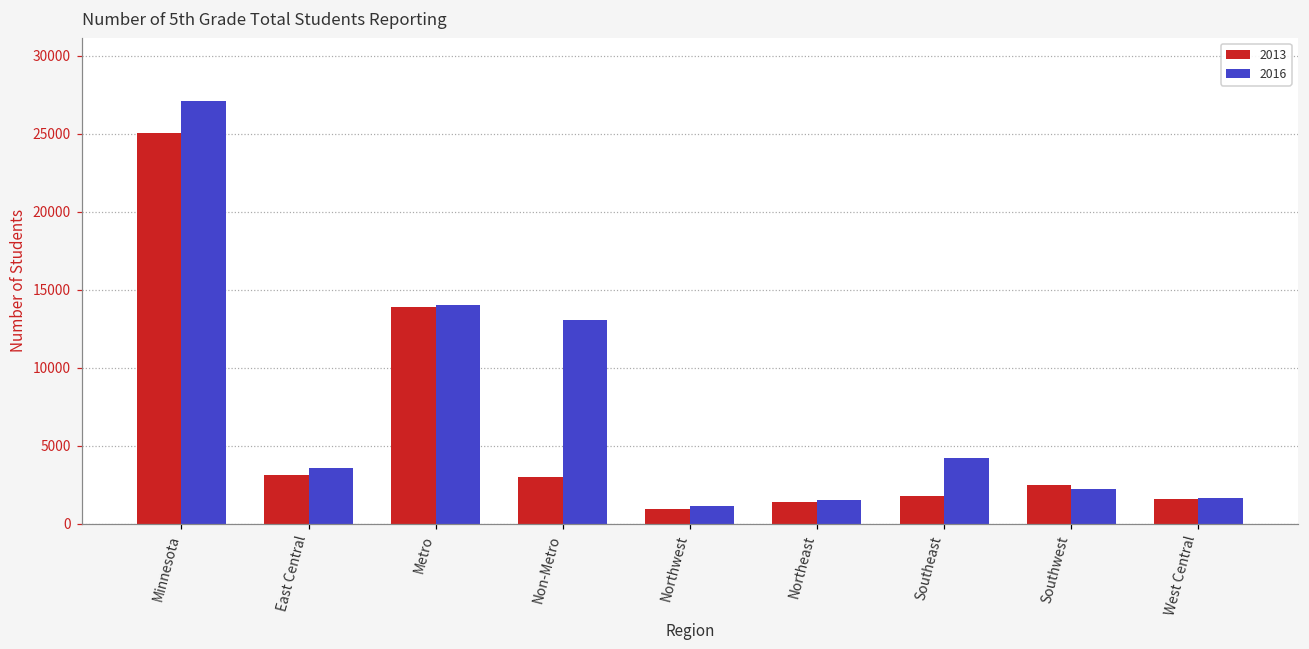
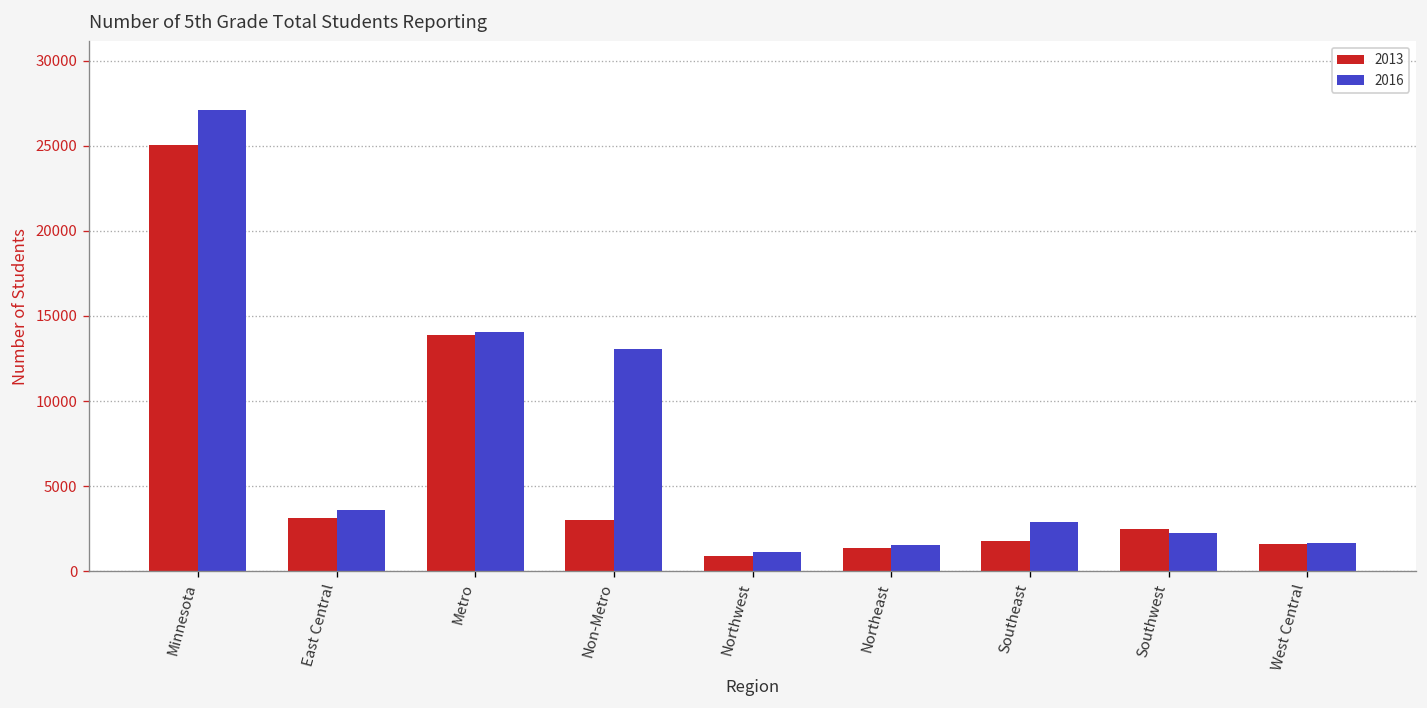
2016, Southeast: 4200 -> 2900
